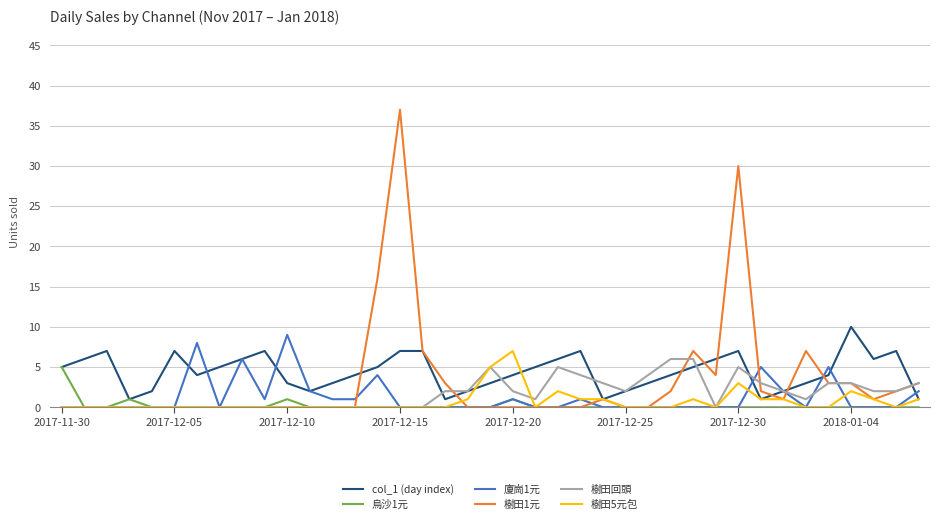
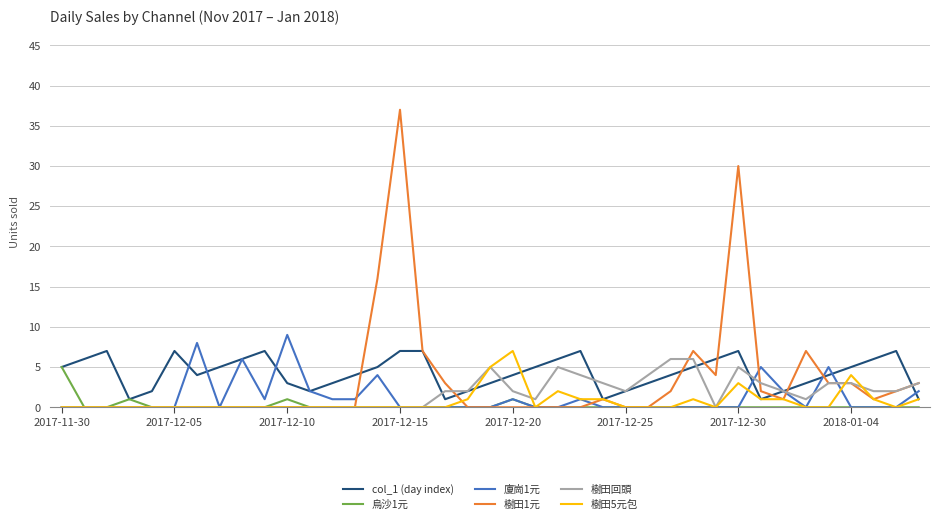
col_1 (day index), 2018-01-04: 10 -> 5
樹田5元包, 2018-01-04: 2 -> 4
